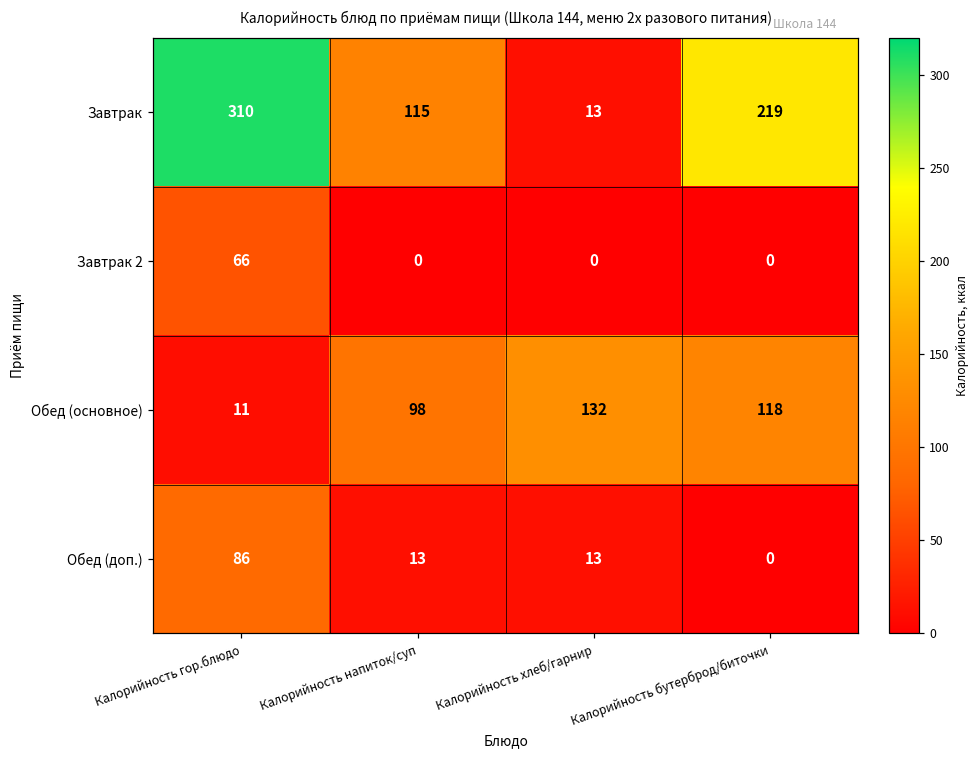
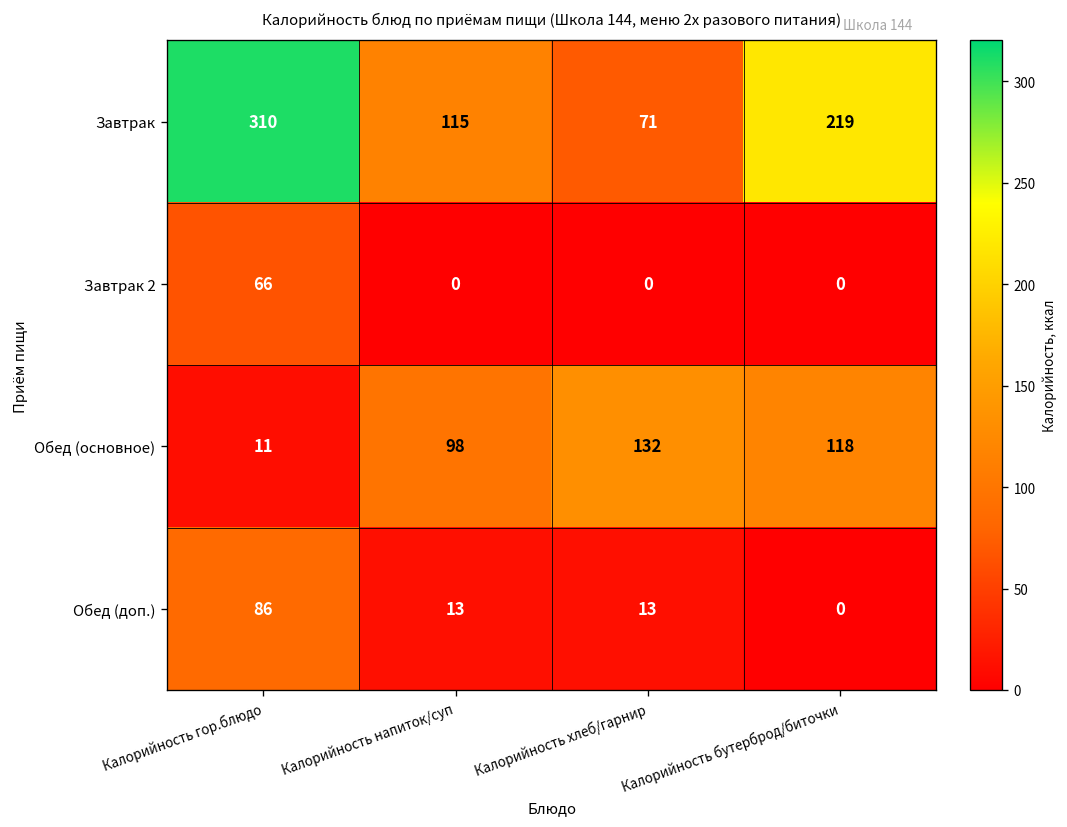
Завтрак, Калорийность хлеб/гарнир: 13 -> 71
